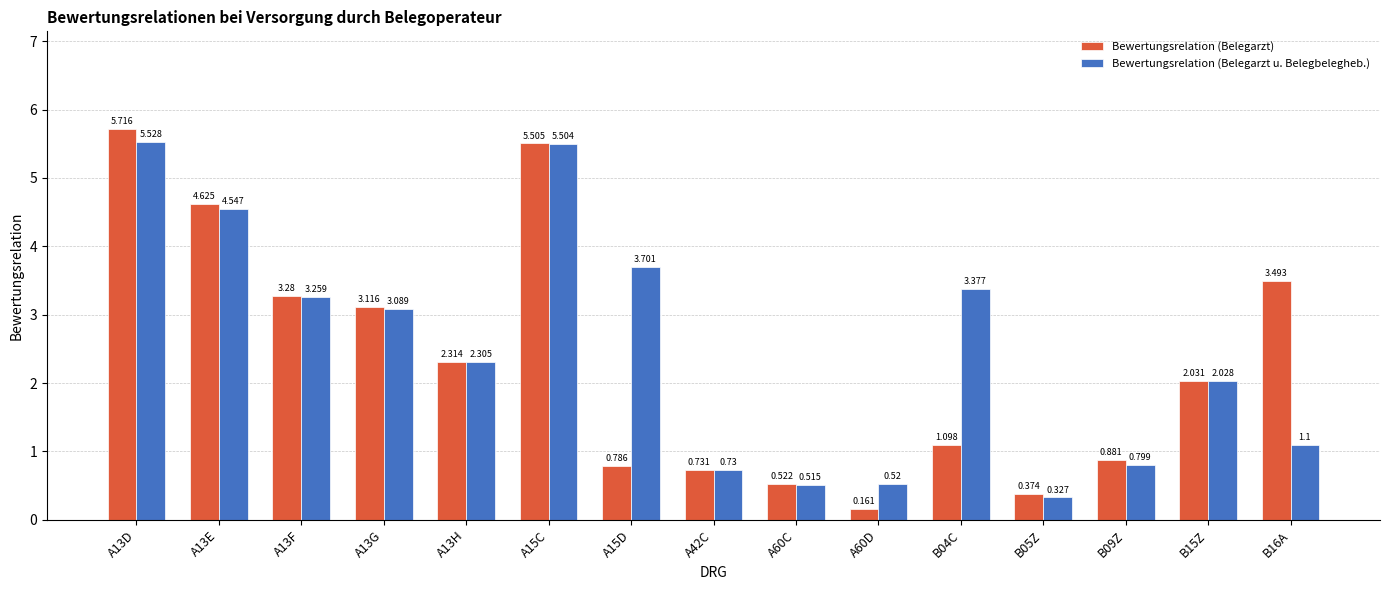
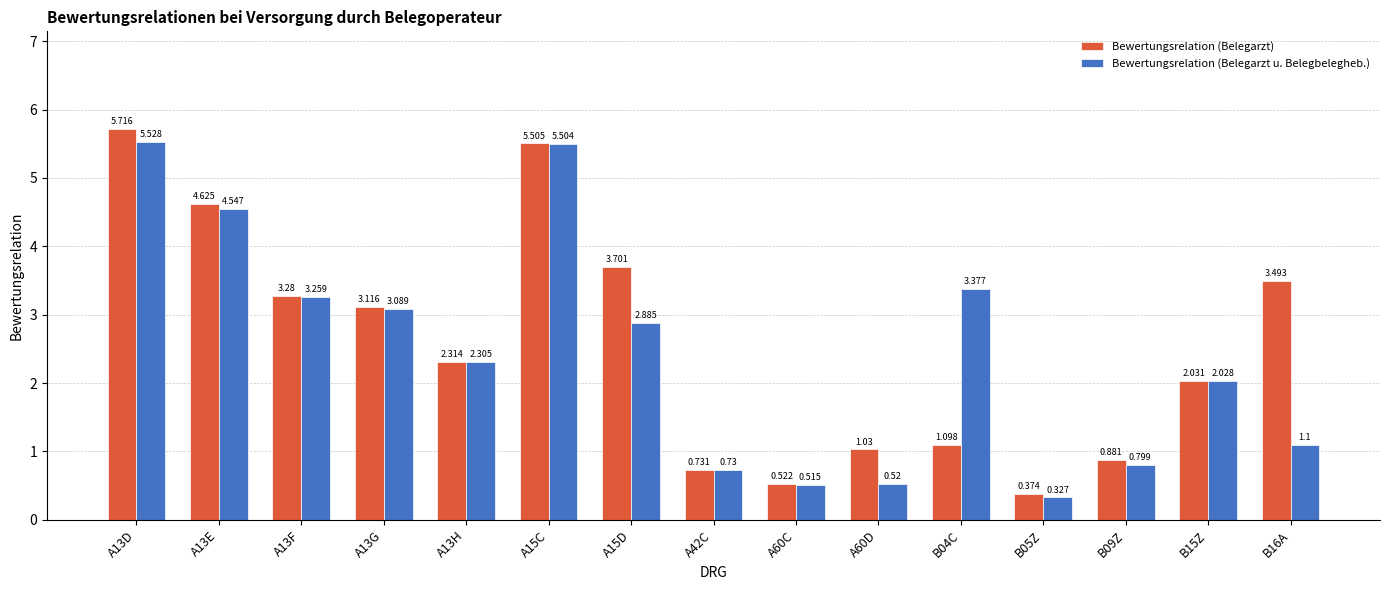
Bewertungsrelation (Belegarzt), A15D: 0.786 -> 3.701
Bewertungsrelation (Belegarzt u. Belegbelegheb.), A15D: 3.701 -> 2.885
Bewertungsrelation (Belegarzt), A60D: 0.161 -> 1.03
